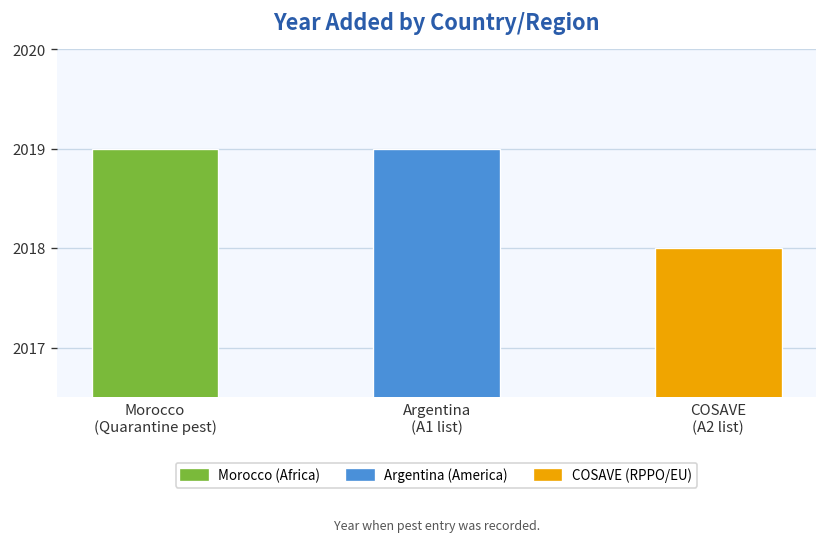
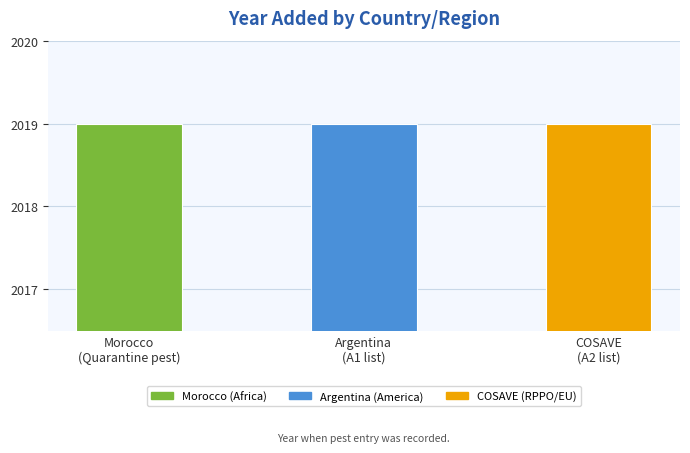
COSAVE (A2 list): 2018 -> 2019
